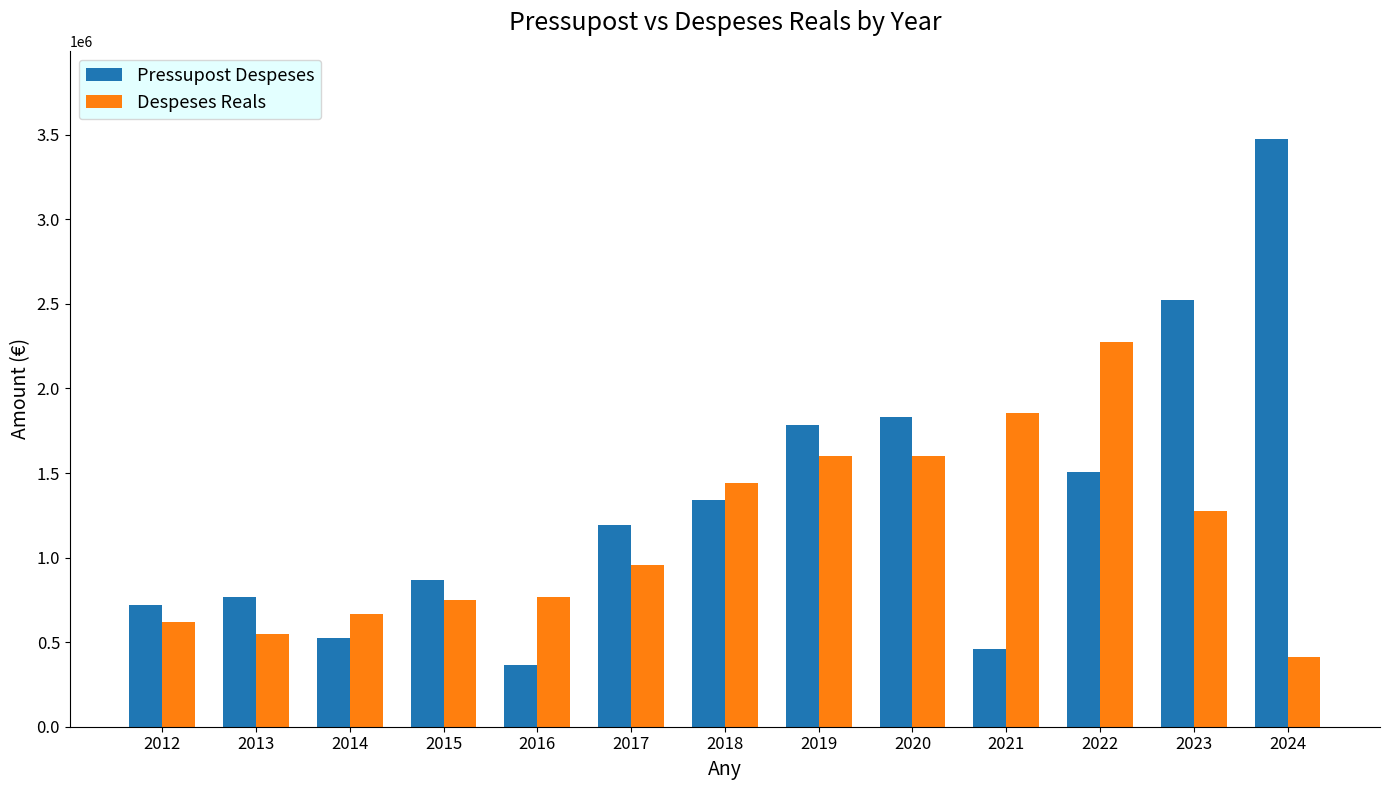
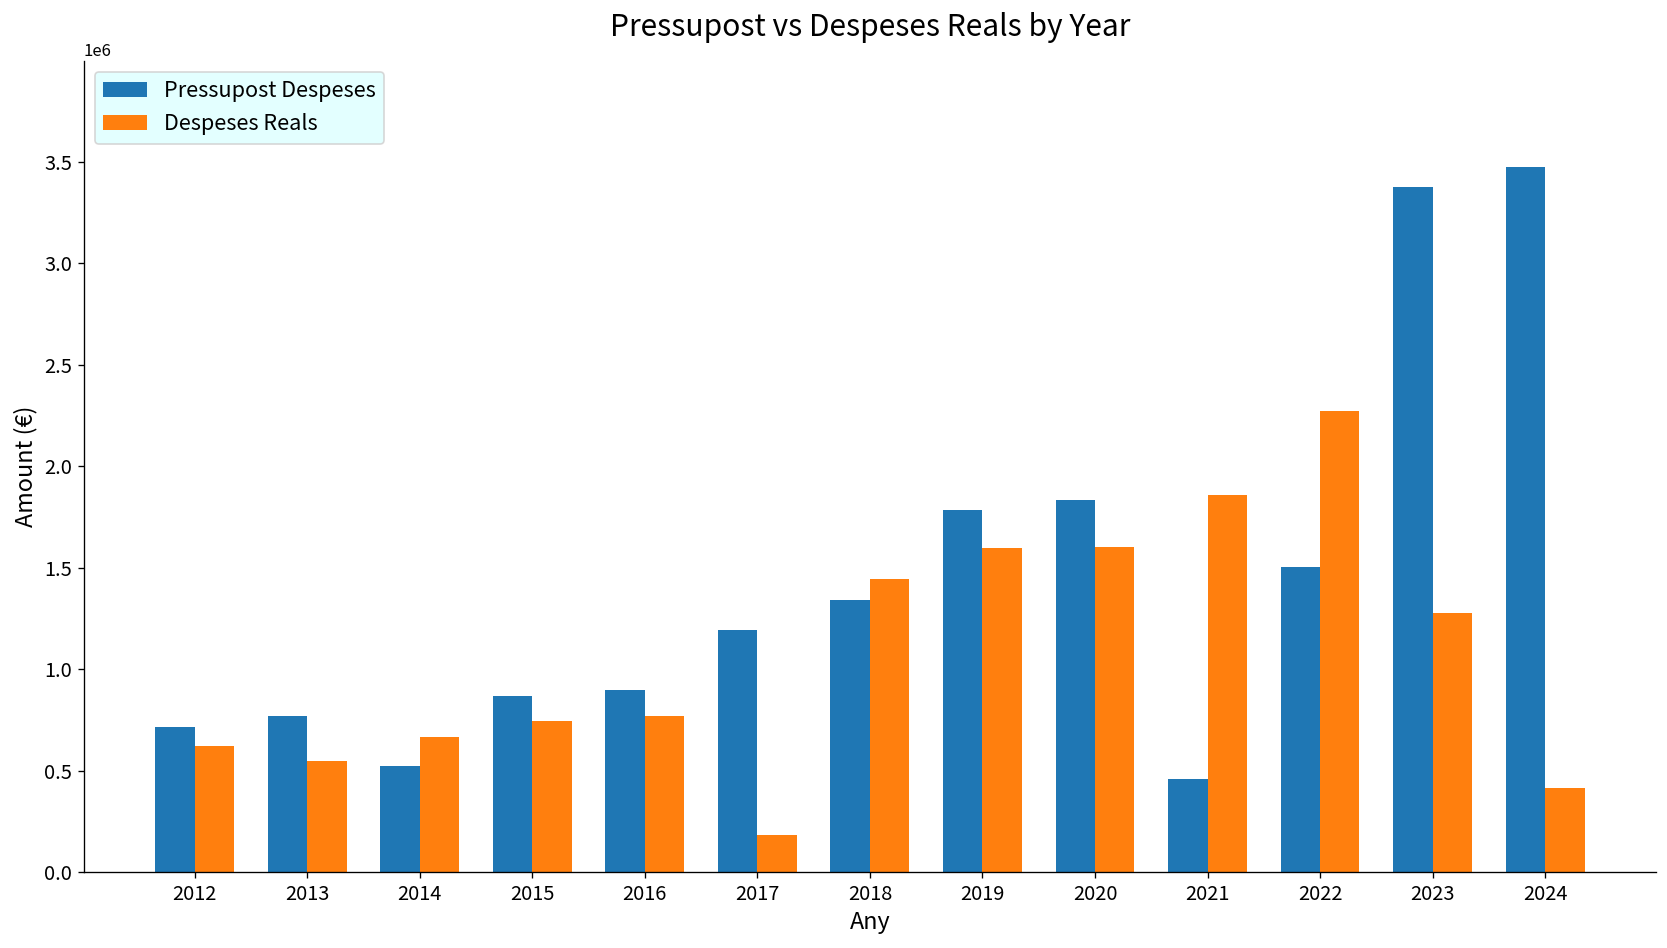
Pressupost Despeses, 2016: 360000 -> 900000
Despeses Reals, 2017: 960000 -> 180000
Pressupost Despeses, 2023: 2520000 -> 3370000
